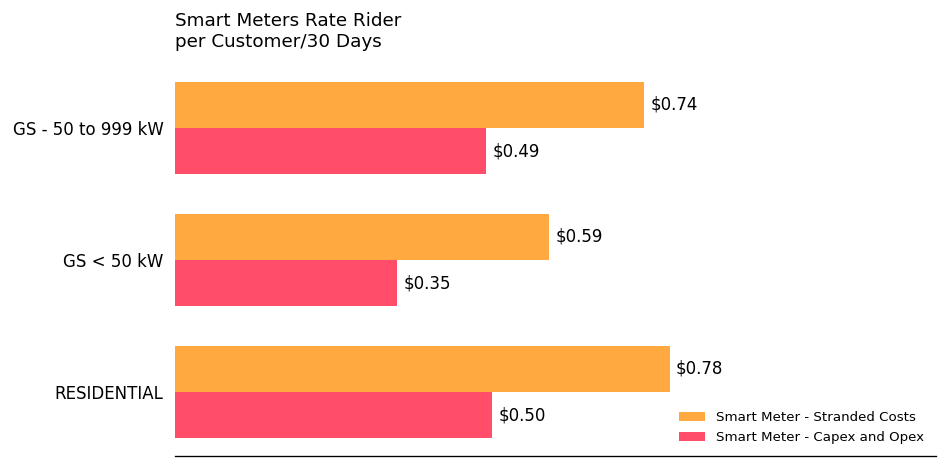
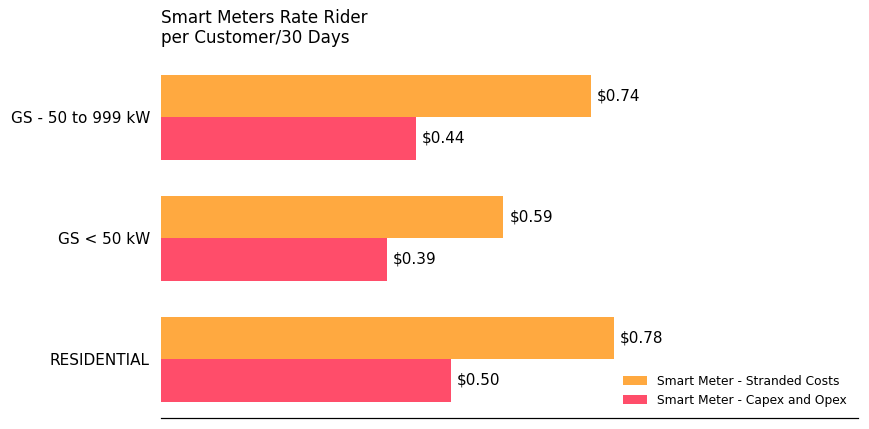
Smart Meter - Capex and Opex, GS - 50 to 999 kW: $0.49 -> $0.44
Smart Meter - Capex and Opex, GS < 50 kW: $0.35 -> $0.39
